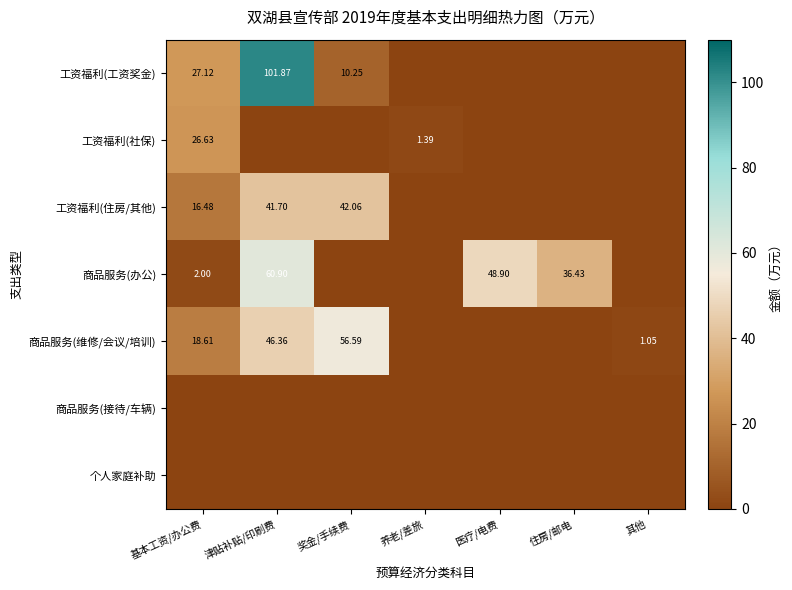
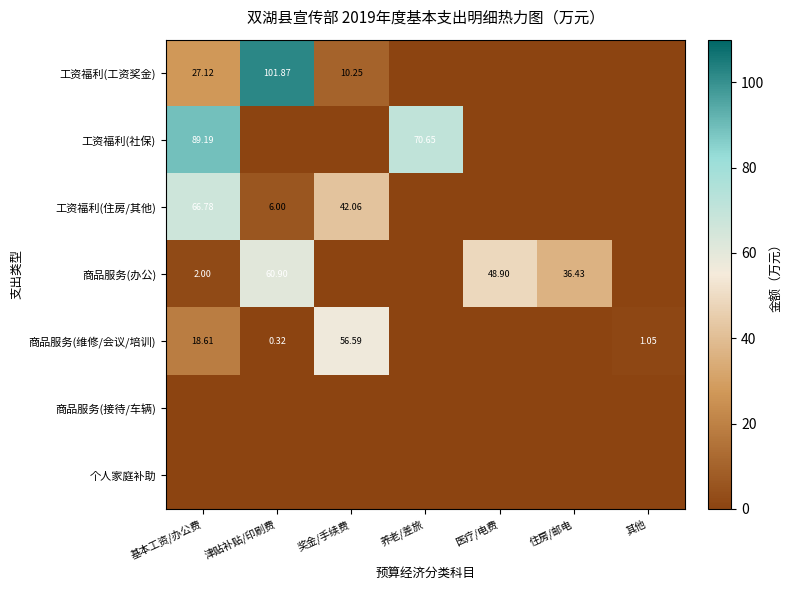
工资福利(社保), 基本工资/办公费: 26.63 -> 89.19
工资福利(社保), 养老/差旅: 1.39 -> 70.65
工资福利(住房/其他), 基本工资/办公费: 16.48 -> 66.78
工资福利(住房/其他), 津贴补贴/印刷费: 41.70 -> 6.00
商品服务(维修/会议/培训), 津贴补贴/印刷费: 46.36 -> 0.32
